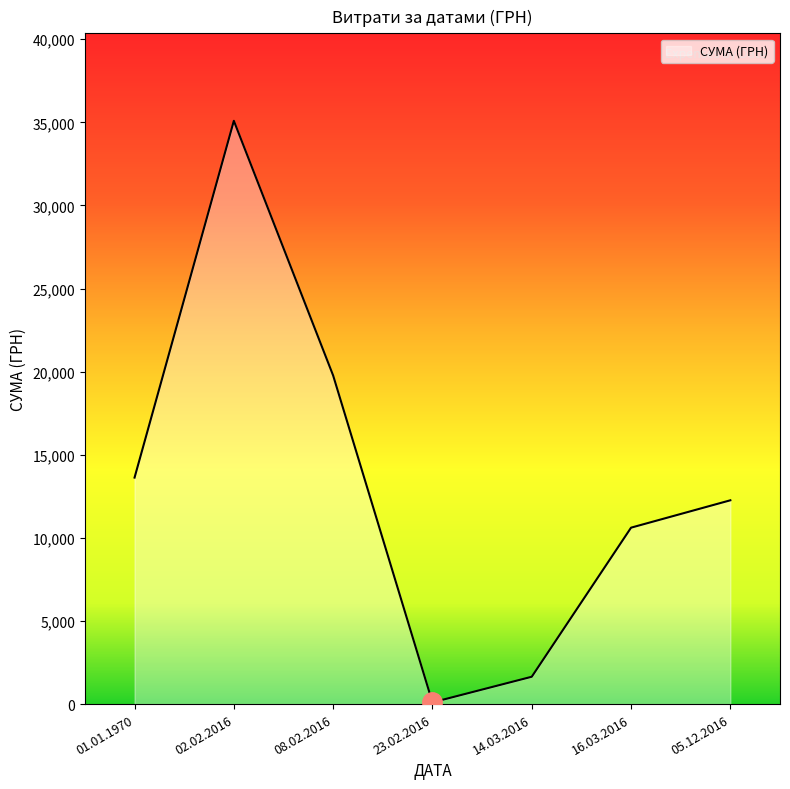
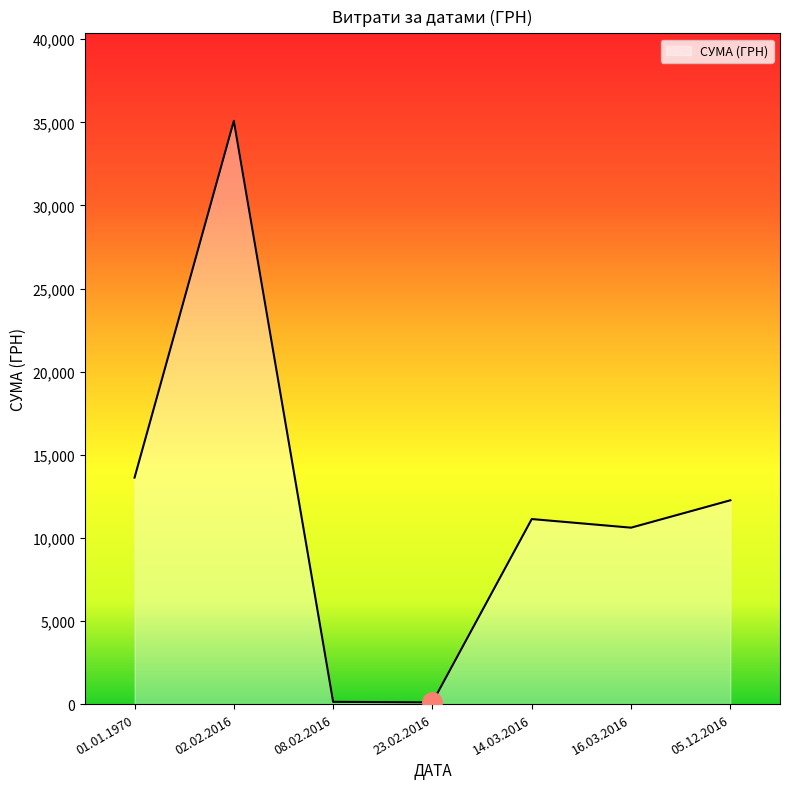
СУМА (ГРН), 08.02.2016: 19,800 -> 100
СУМА (ГРН), 14.03.2016: 1,600 -> 11,100
